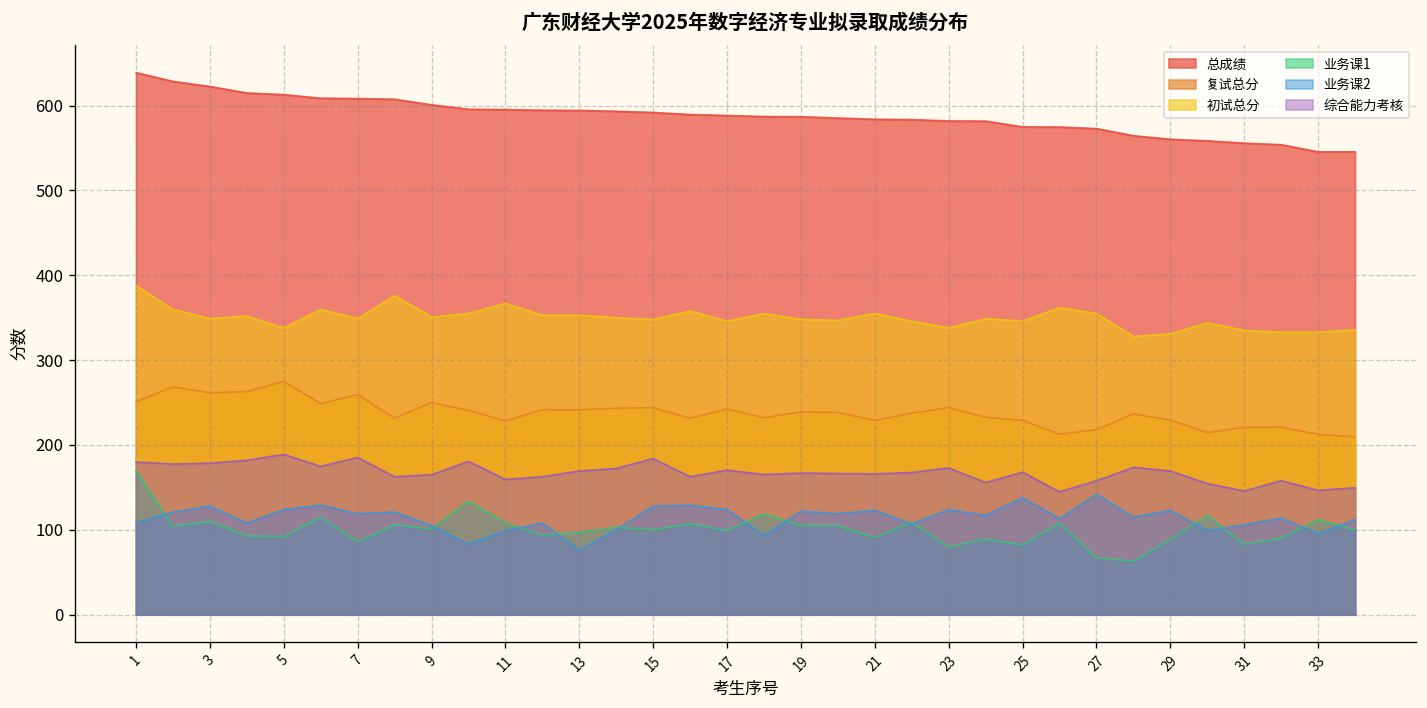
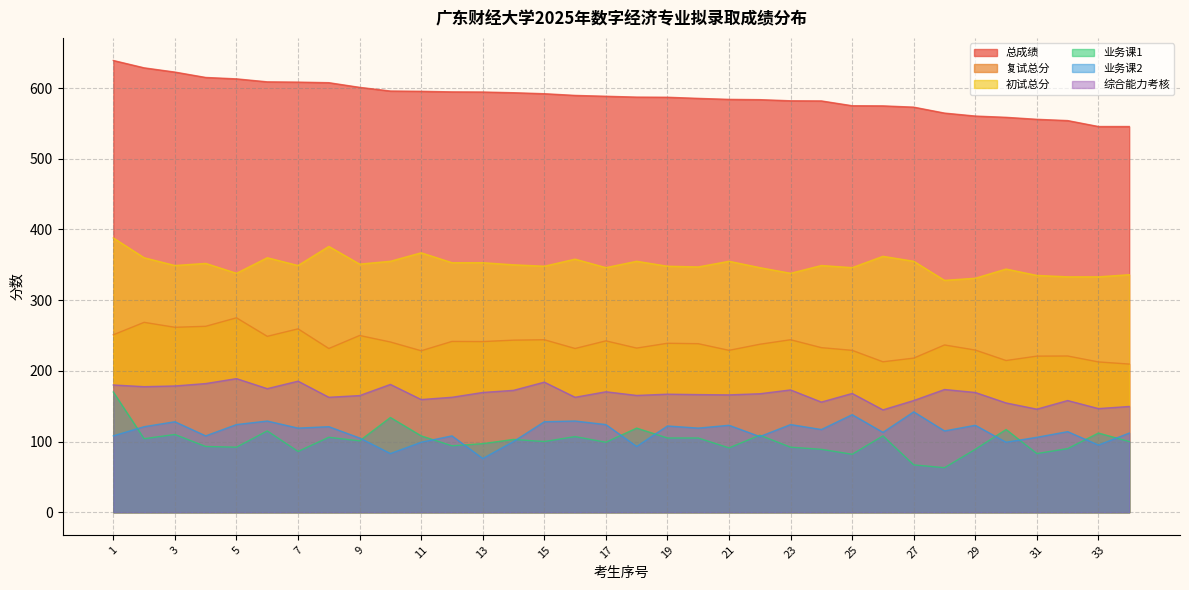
业务课1, 23: 80 -> 90
